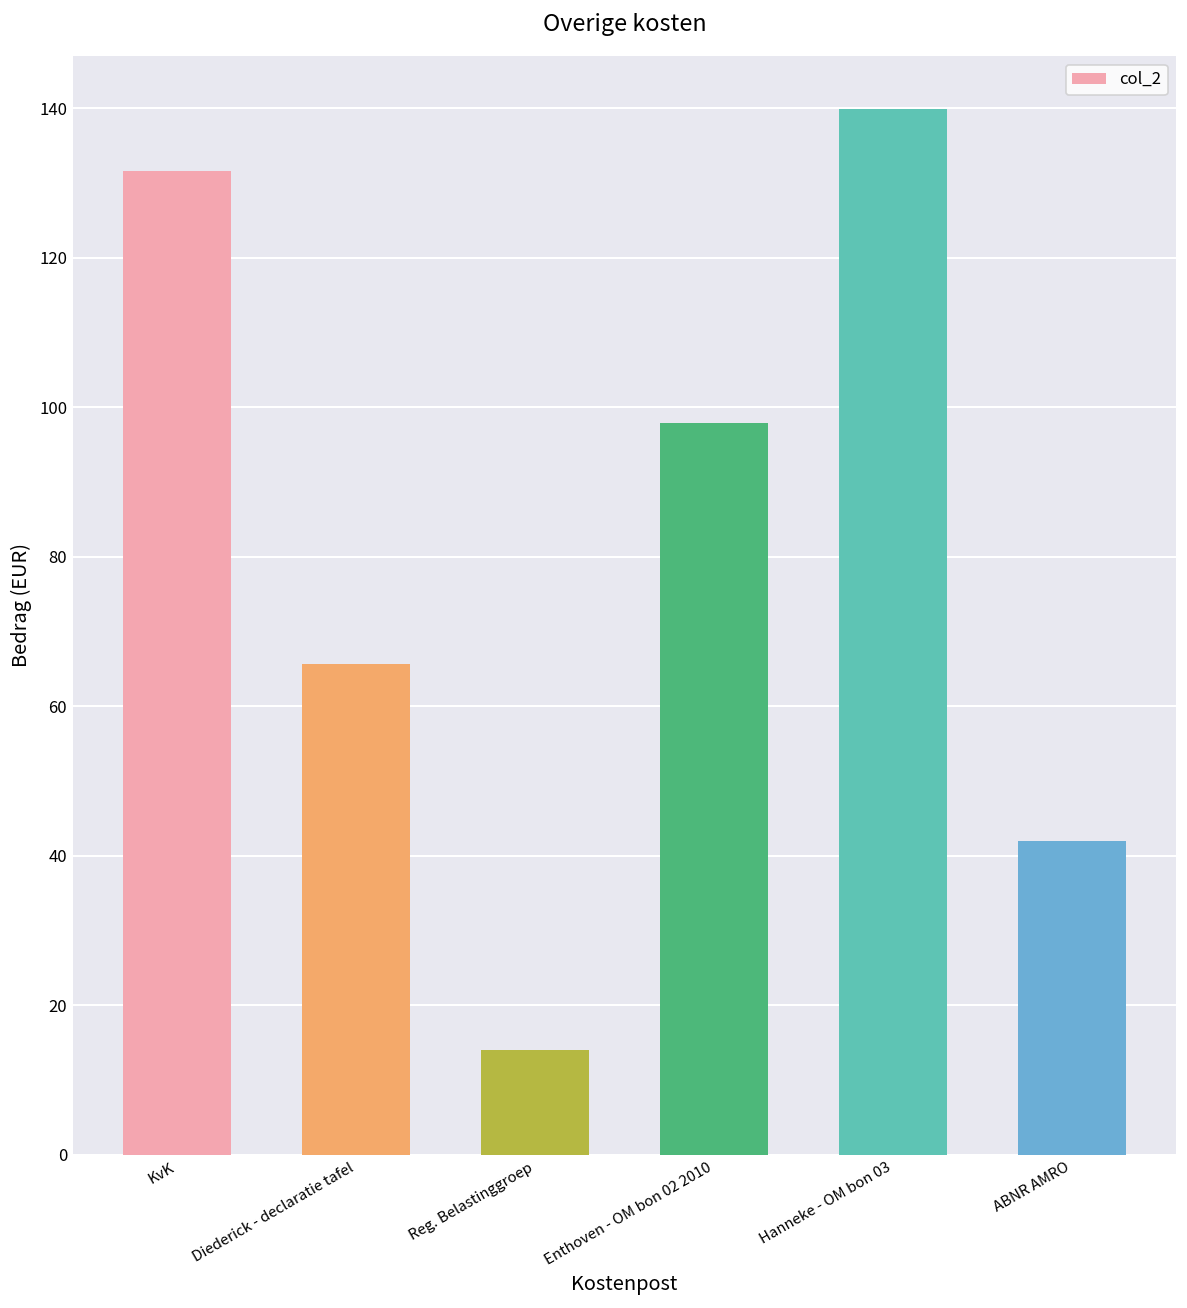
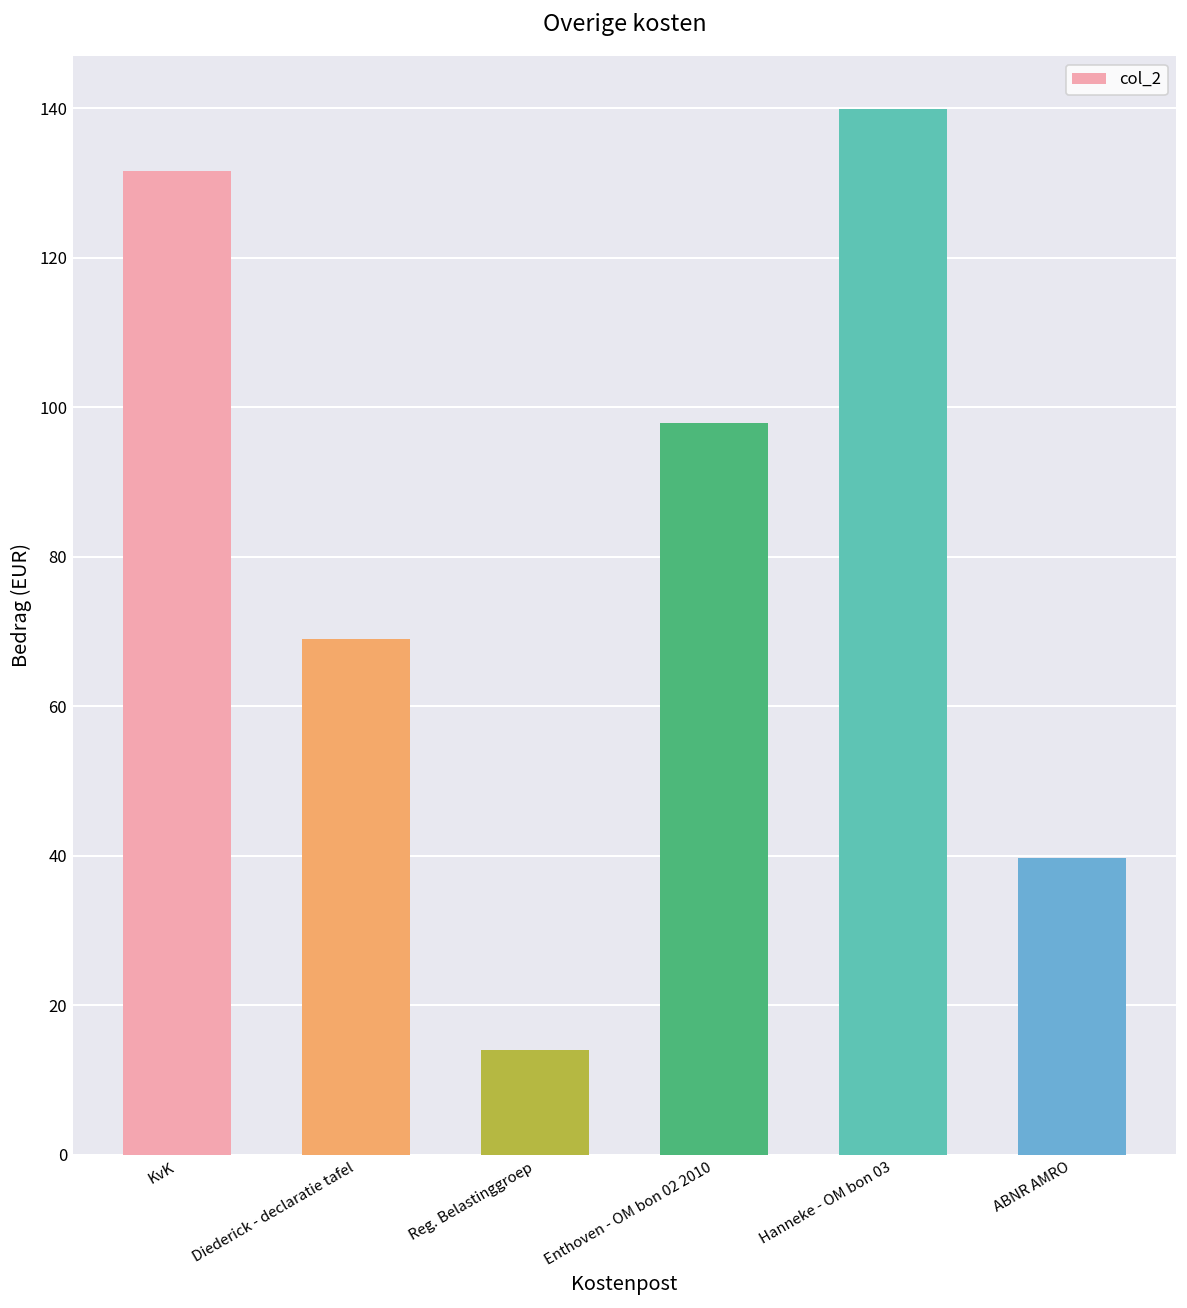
Diederick - declaratie tafel: 66 -> 69
ABNR AMRO: 42 -> 40
